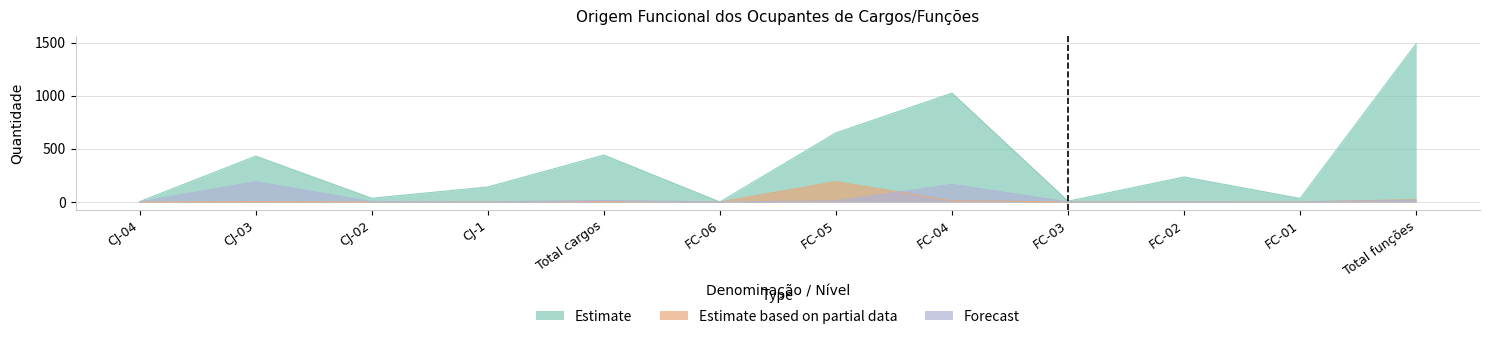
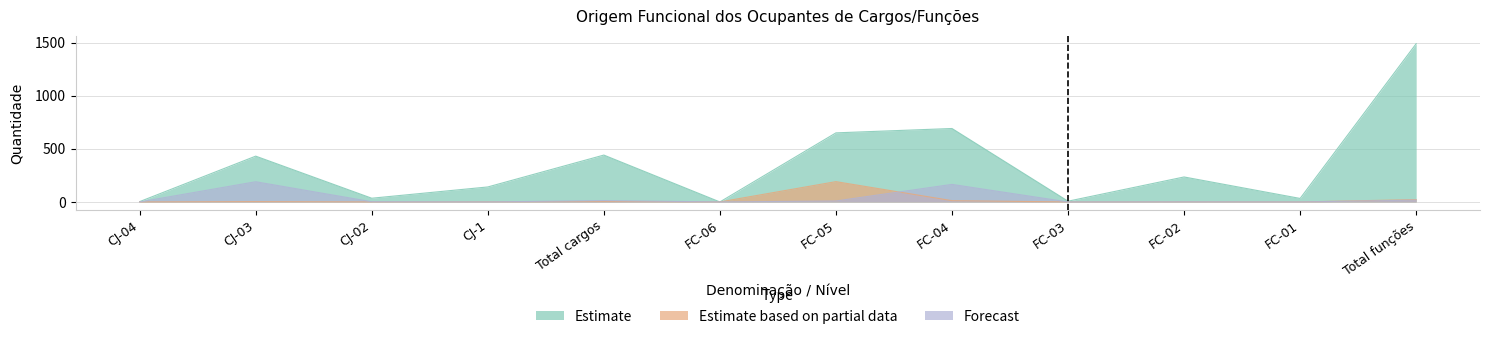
Estimate, FC-04: 1020 -> 690
